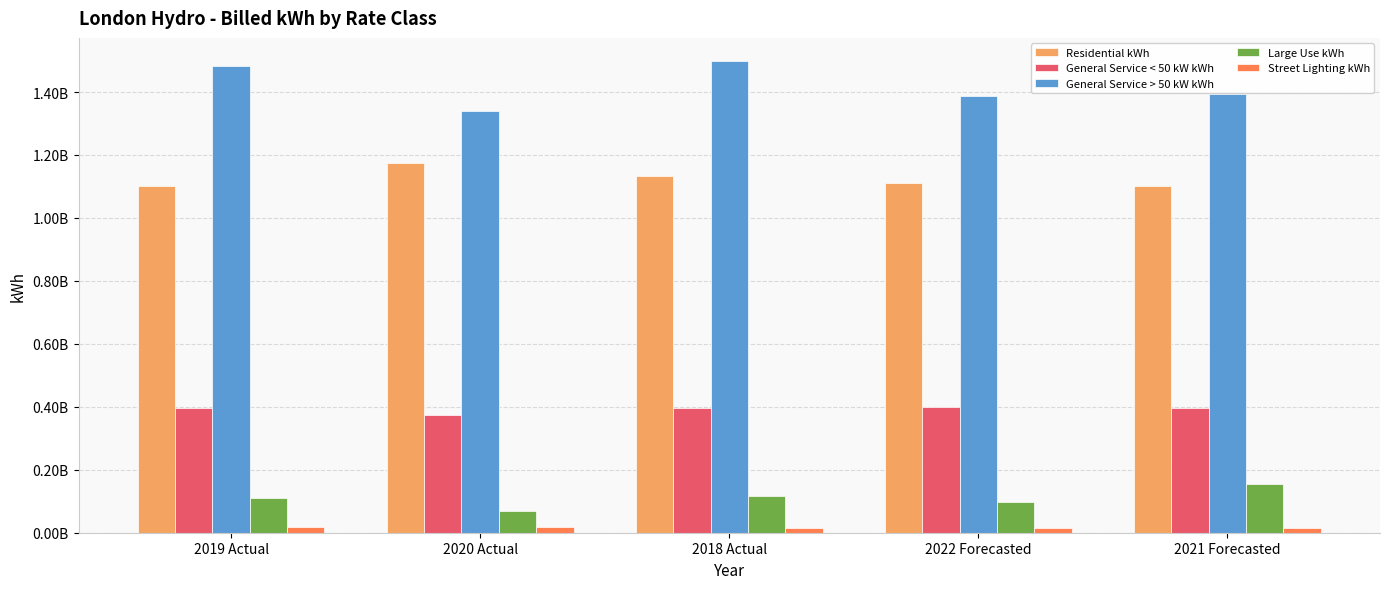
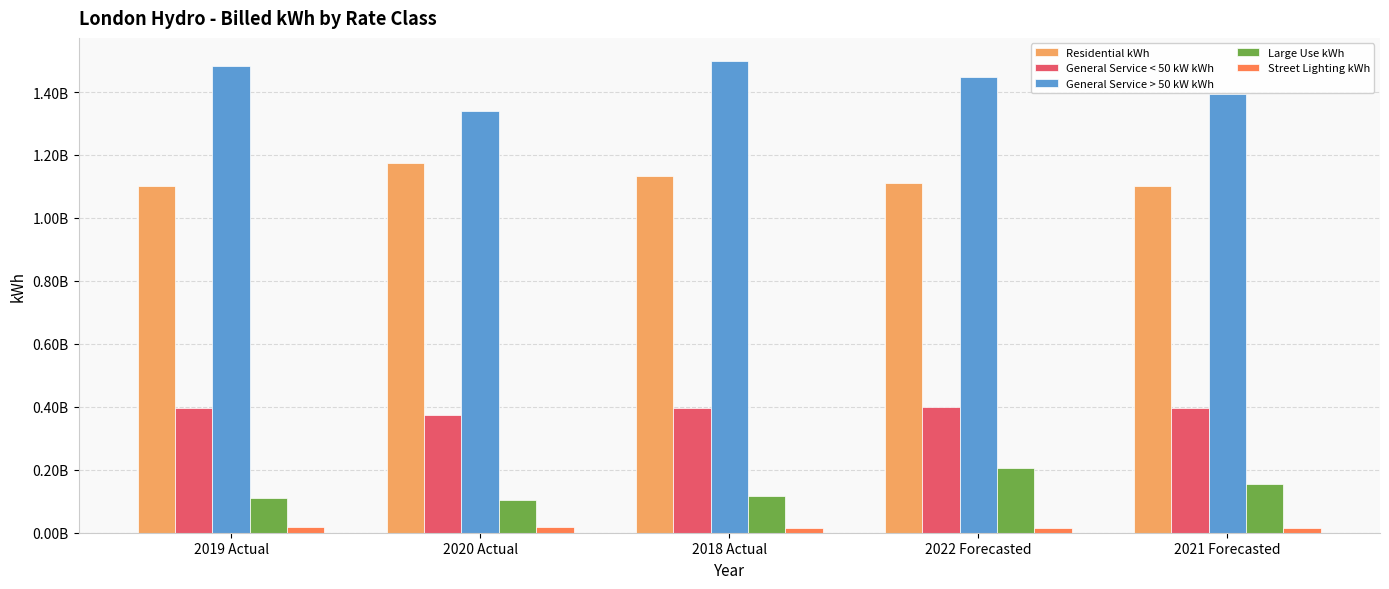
Large Use kWh, 2020 Actual: 70000000 -> 100000000
General Service > 50 kW kWh, 2022 Forecasted: 1390000000 -> 1450000000
Large Use kWh, 2022 Forecasted: 100000000 -> 200000000
